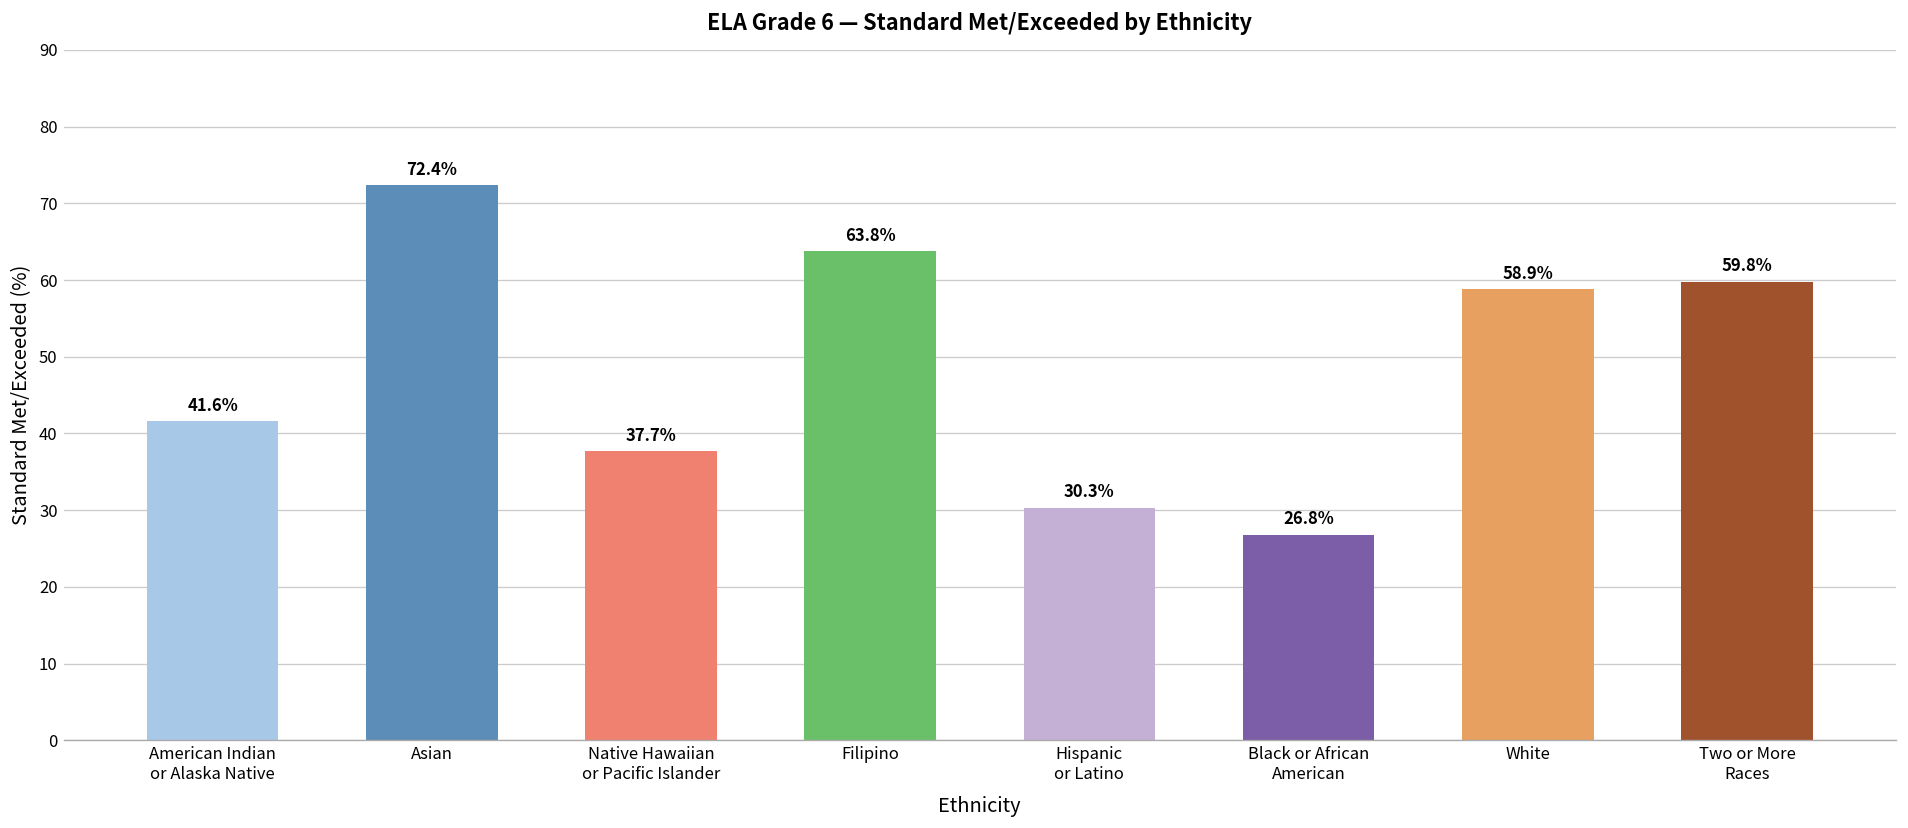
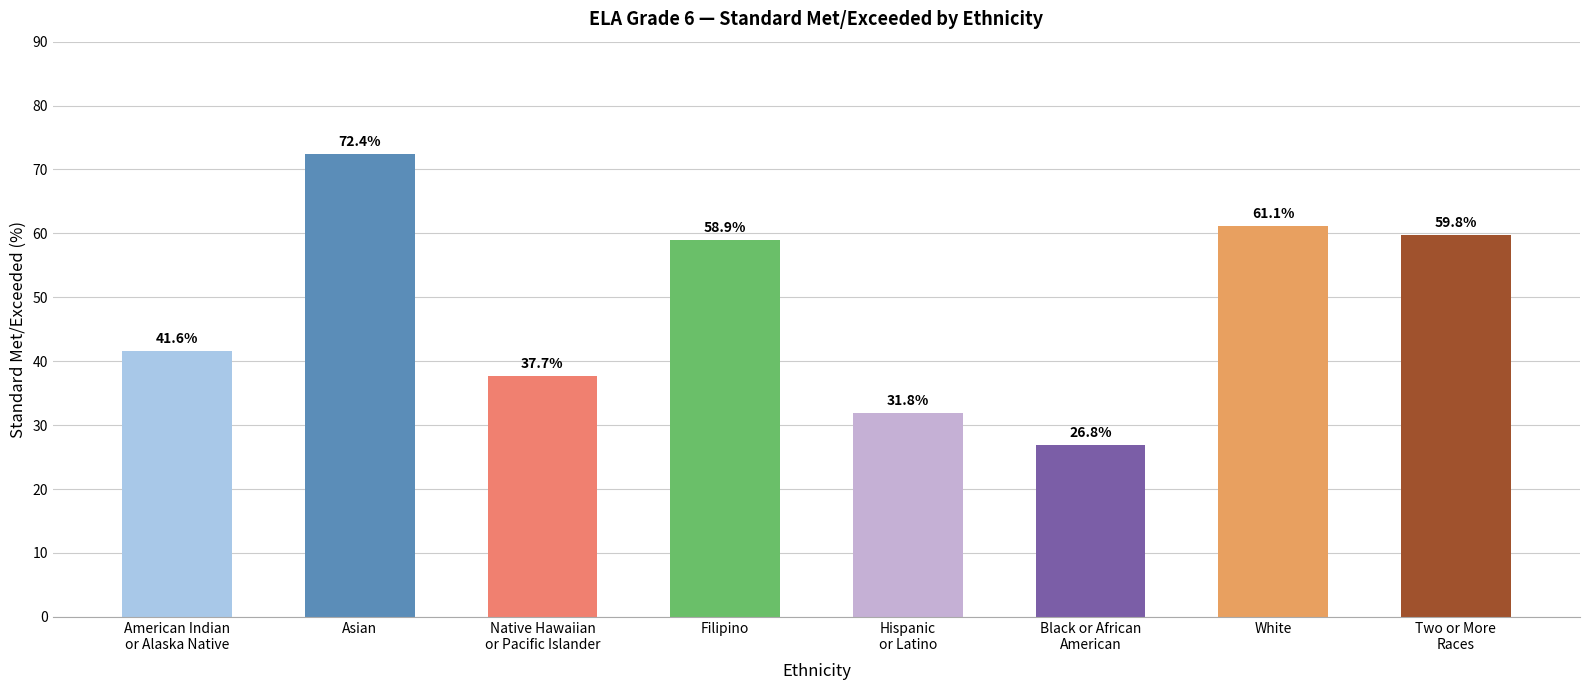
Filipino: 63.8% -> 58.9%
Hispanic or Latino: 30.3% -> 31.8%
White: 58.9% -> 61.1%
